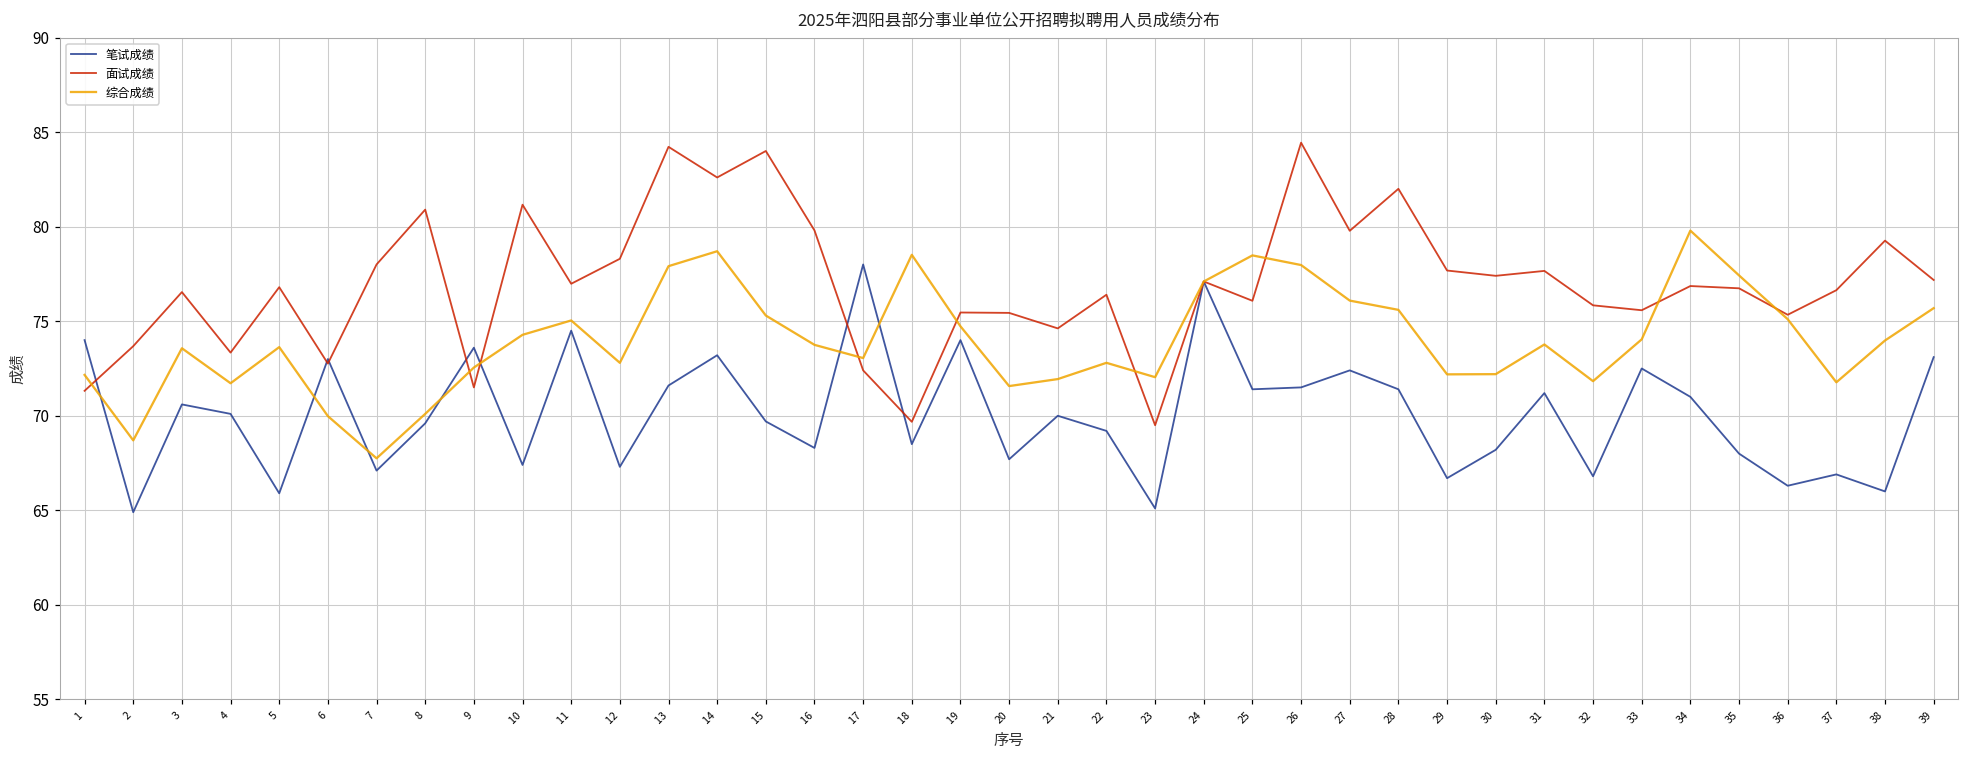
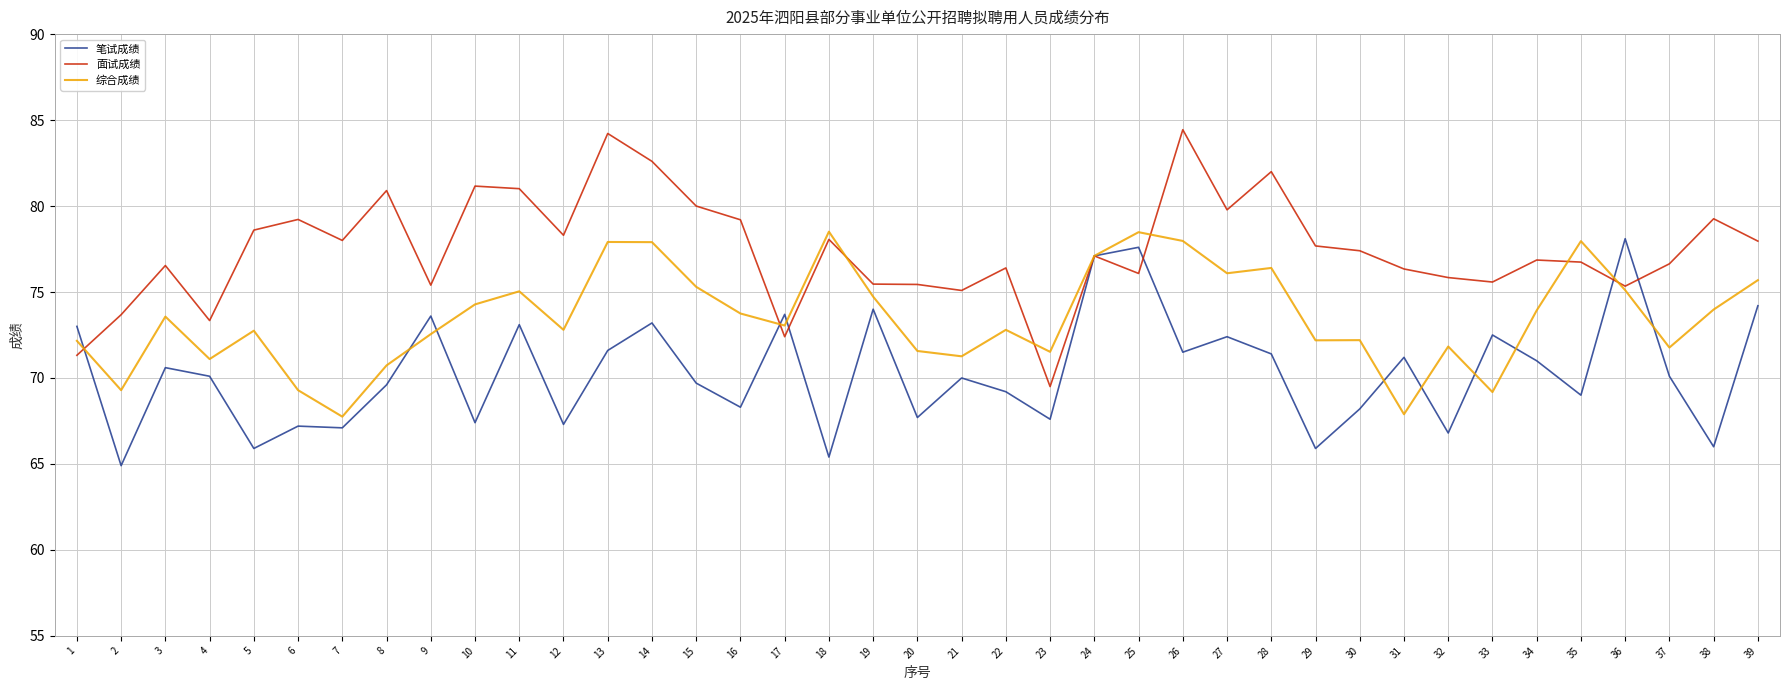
笔试成绩, 1: 74 -> 73
综合成绩, 2: 68.7 -> 69.3
综合成绩, 4: 71.7 -> 71.1
面试成绩, 5: 76.8 -> 78.6
综合成绩, 5: 73.6 -> 72.8
笔试成绩, 6: 73.0 -> 67.2
面试成绩, 6: 72.8 -> 79.2
综合成绩, 6: 70.0 -> 69.3
综合成绩, 8: 70.1 -> 70.7
面试成绩, 9: 71.5 -> 75.4
笔试成绩, 11: 74.5 -> 73.1
面试成绩, 11: 77.0 -> 81.0
综合成绩, 14: 78.7 -> 77.9
面试成绩, 15: 84 -> 80
面试成绩, 16: 79.8 -> 79.2
笔试成绩, 17: 78.0 -> 73.7
笔试成绩, 18: 68.5 -> 65.4
面试成绩, 18: 69.7 -> 78.1
面试成绩, 21: 74.6 -> 75.1
综合成绩, 21: 71.9 -> 71.3
笔试成绩, 23: 65.1 -> 67.6
综合成绩, 23: 72.0 -> 71.5
笔试成绩, 25: 71.4 -> 77.6
综合成绩, 28: 75.6 -> 76.4
笔试成绩, 29: 66.7 -> 65.9
面试成绩, 31: 77.7 -> 76.3
综合成绩, 31: 73.8 -> 67.9
综合成绩, 33: 74.0 -> 69.2
综合成绩, 34: 79.8 -> 73.9
笔试成绩, 35: 68 -> 69
综合成绩, 35: 77.4 -> 78.0
笔试成绩, 36: 66.3 -> 78.1
笔试成绩, 37: 66.9 -> 70.1
笔试成绩, 39: 73.1 -> 74.2
面试成绩, 39: 77.2 -> 78.0
